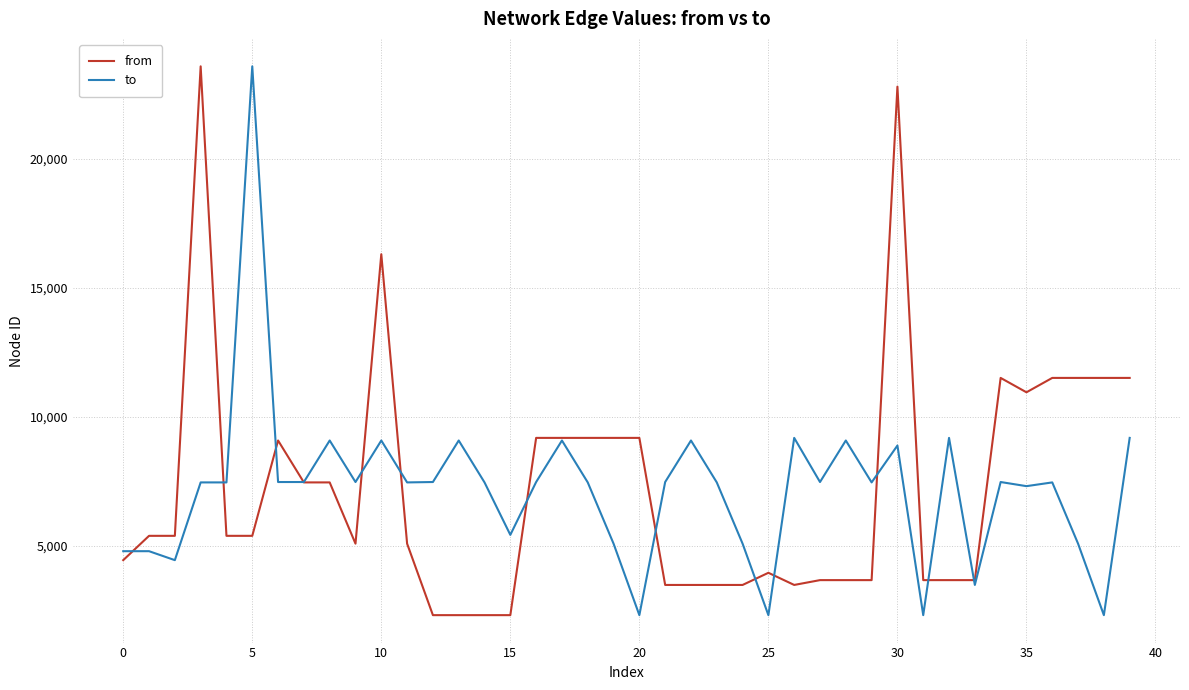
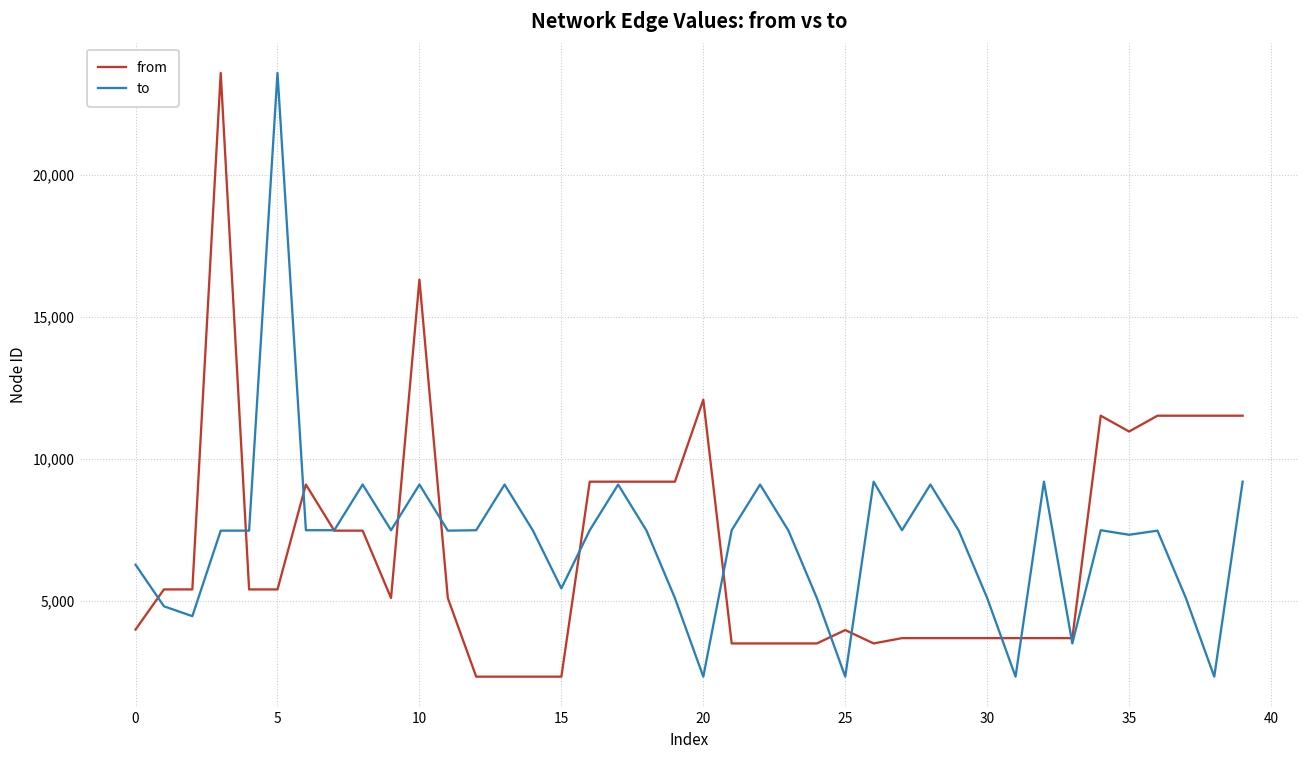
from, 0: 4,500 -> 4,000
to, 0: 4,800 -> 6,300
from, 20: 9,200 -> 12,100
from, 30: 22,800 -> 3,700
to, 30: 8,900 -> 5,100
